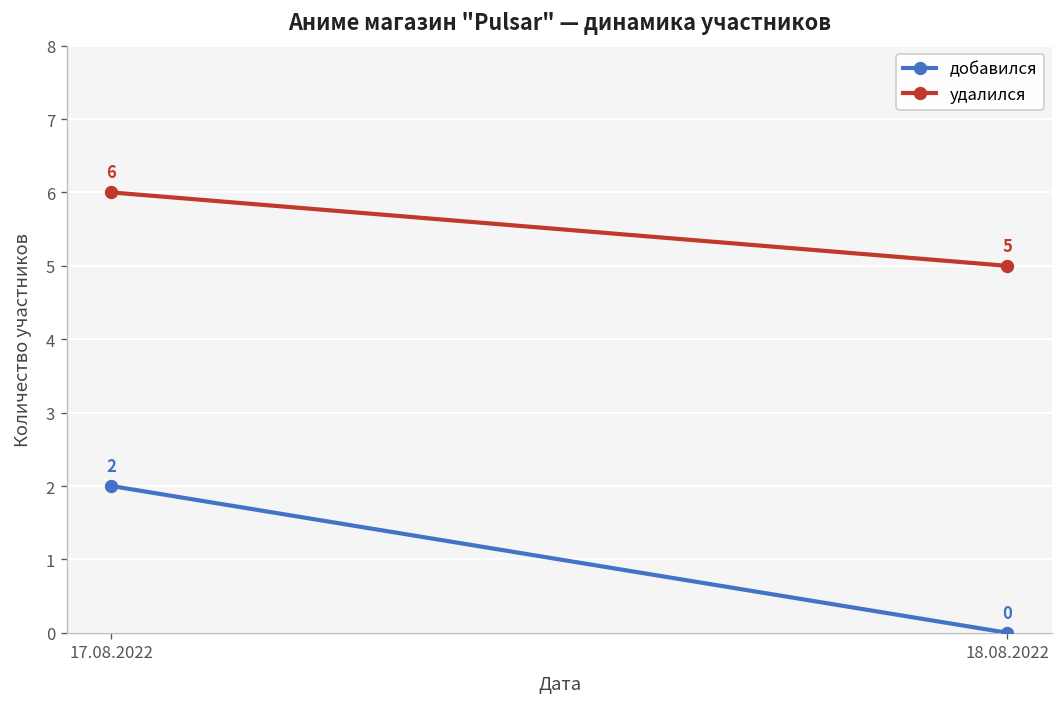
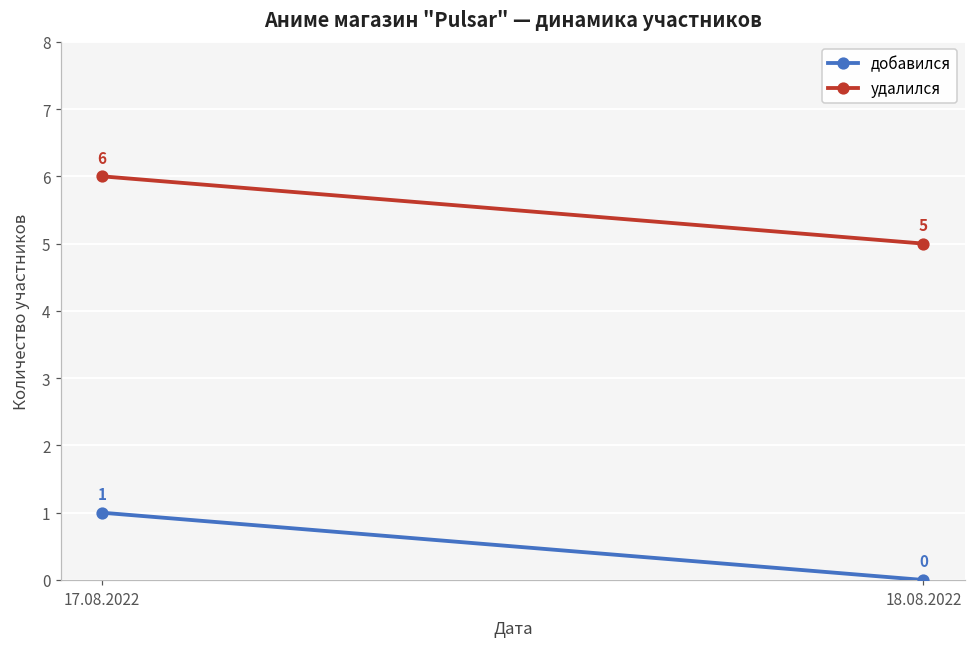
добавился, 17.08.2022: 2 -> 1
